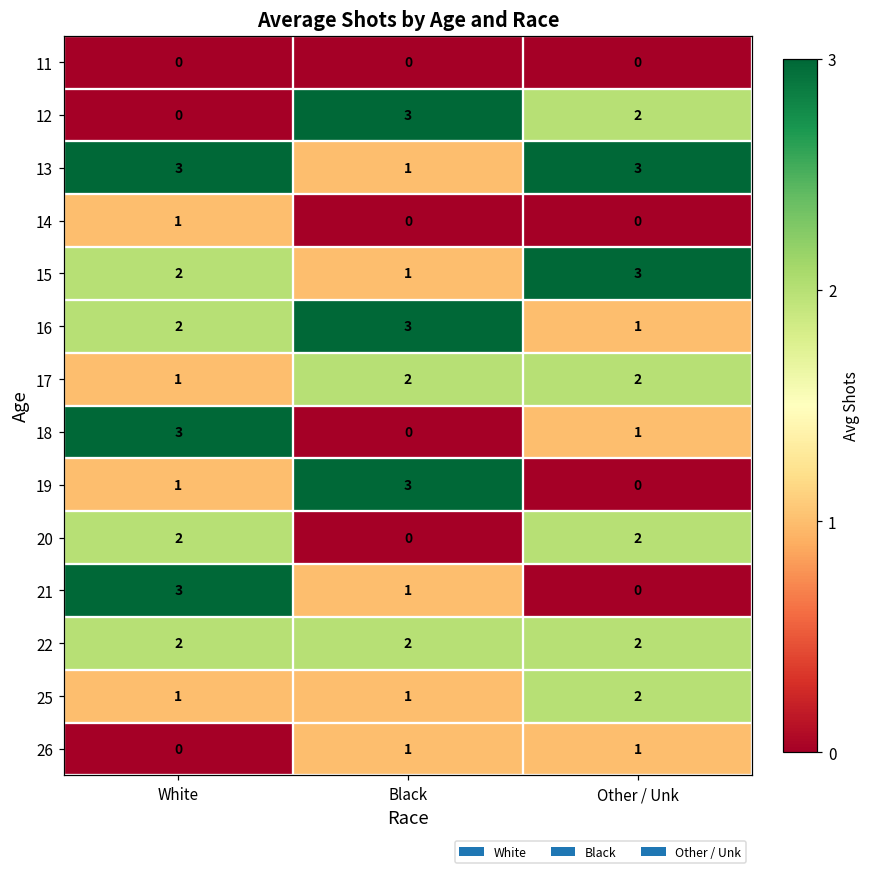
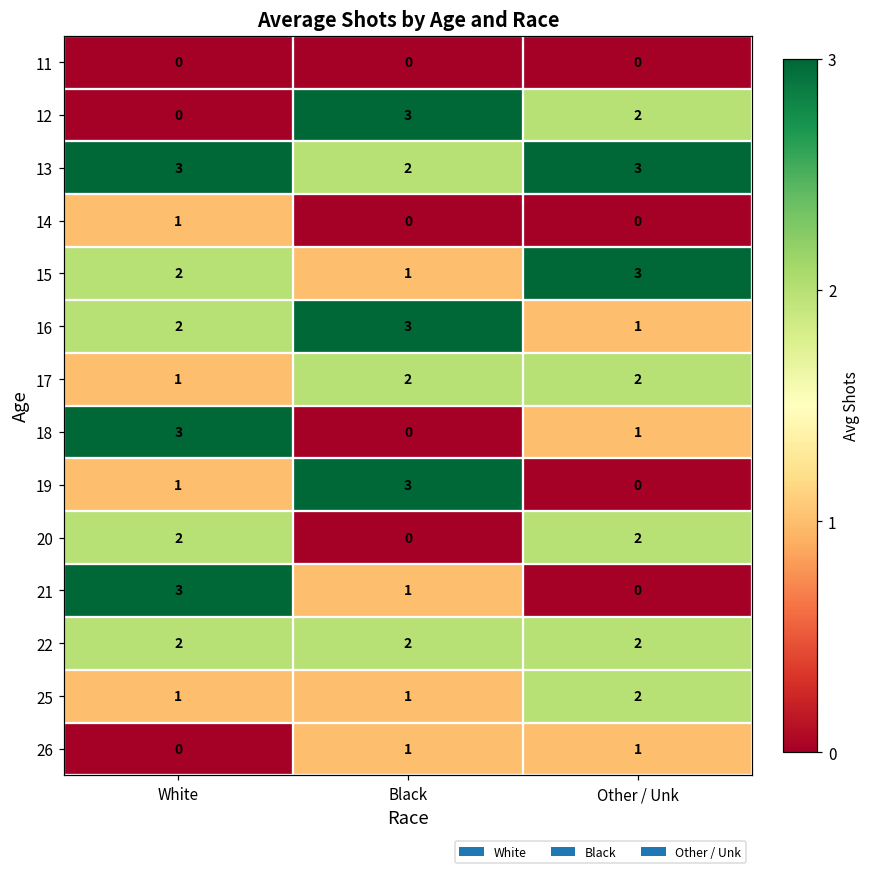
13, Black: 1 -> 2
